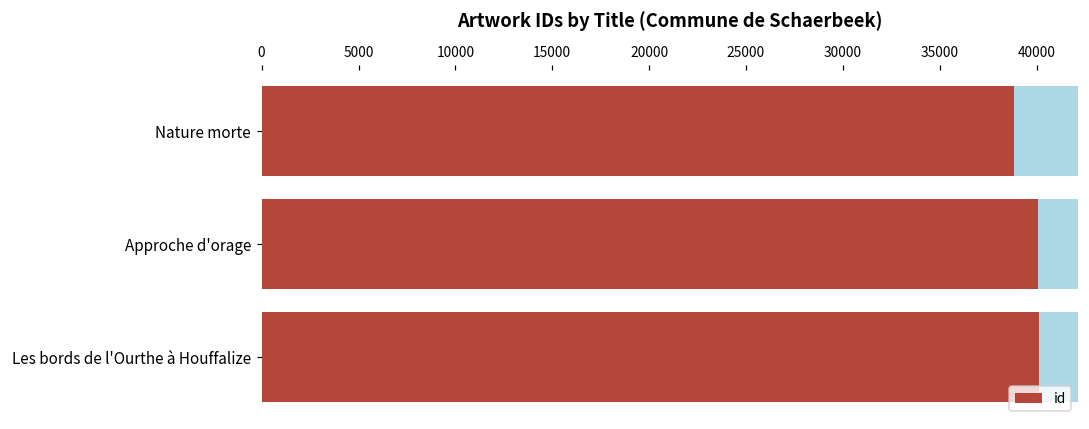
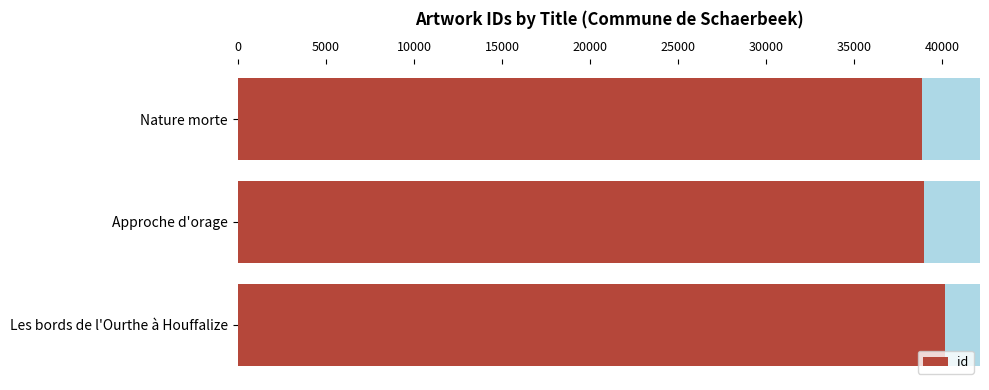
id, Approche d'orage: 40100 -> 39000
